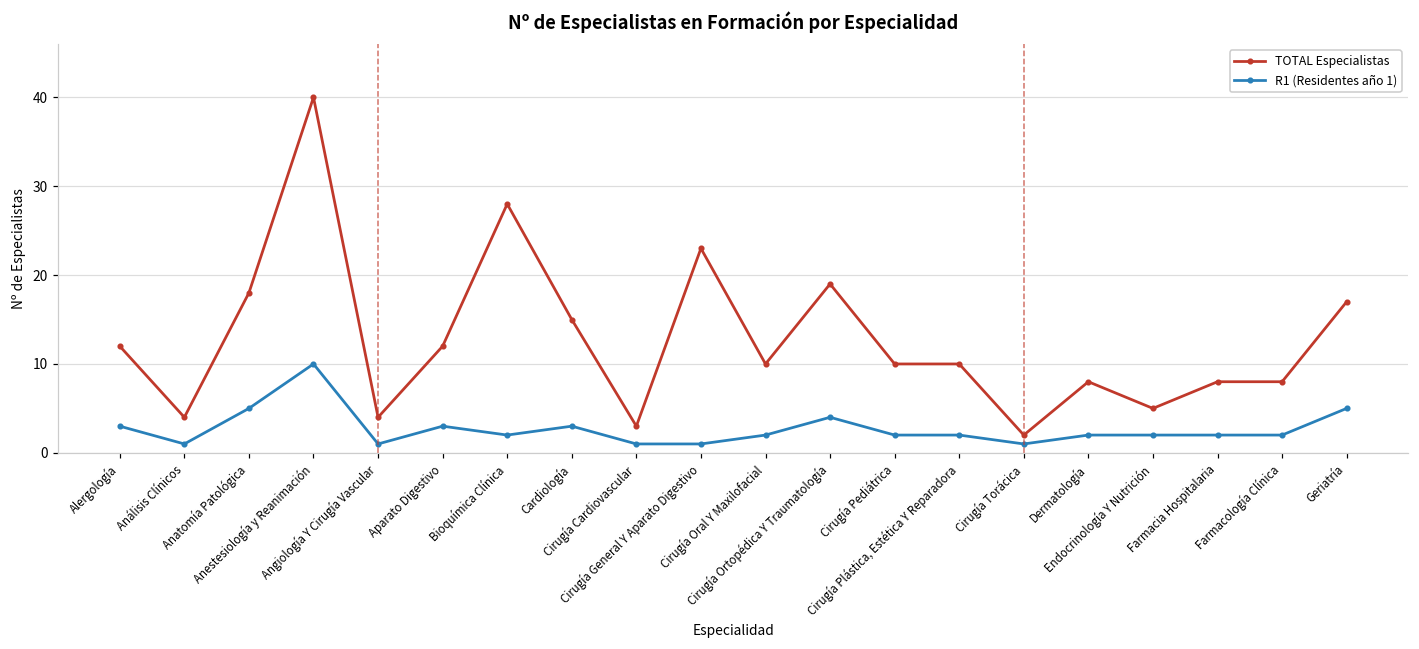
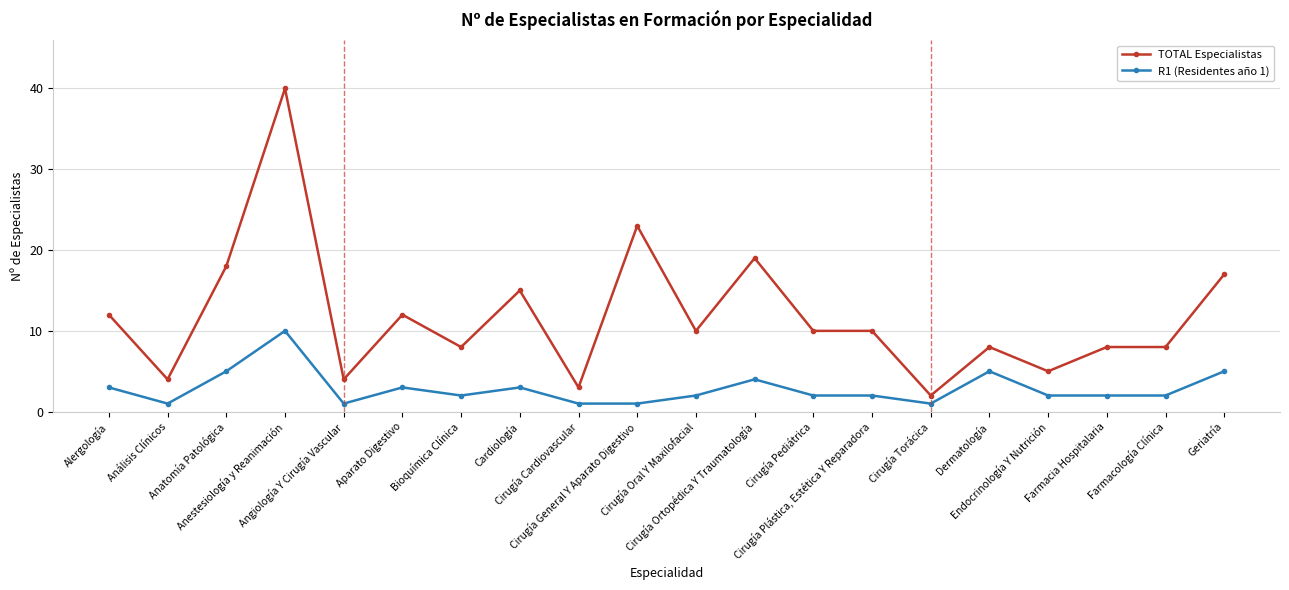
TOTAL Especialistas, Bioquímica Clínica: 28 -> 8
R1 (Residentes año 1), Dermatología: 2 -> 5
